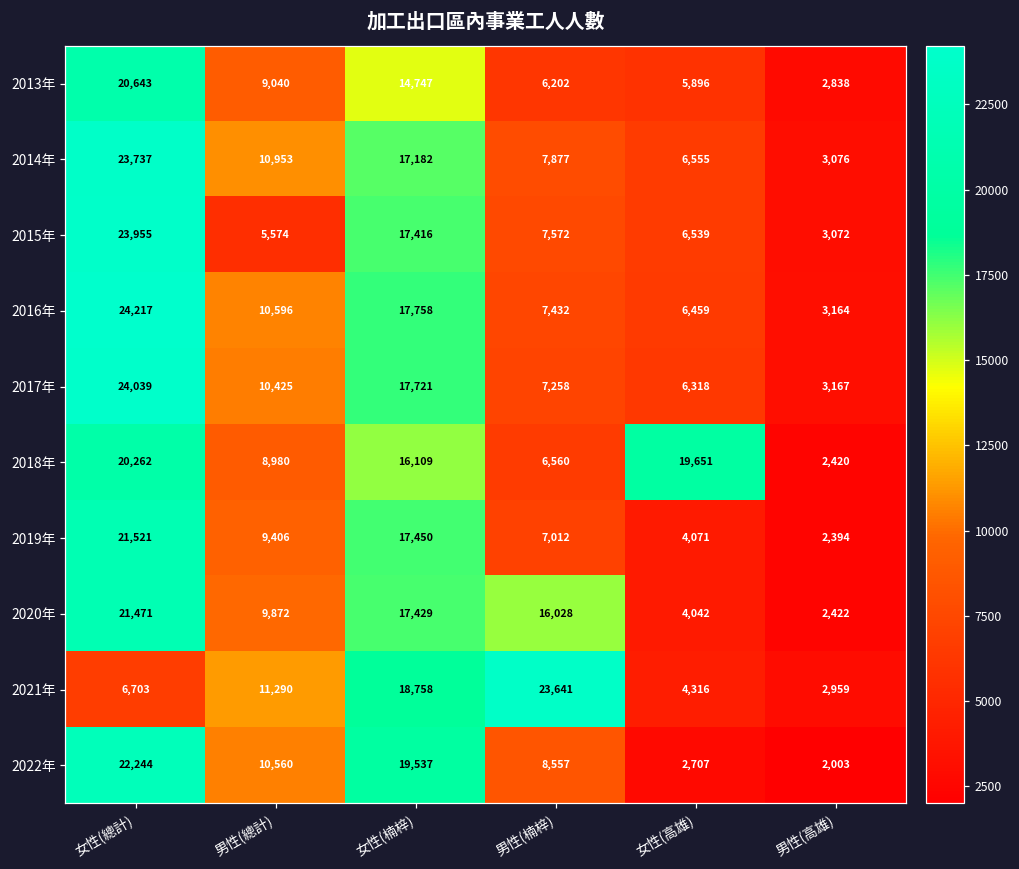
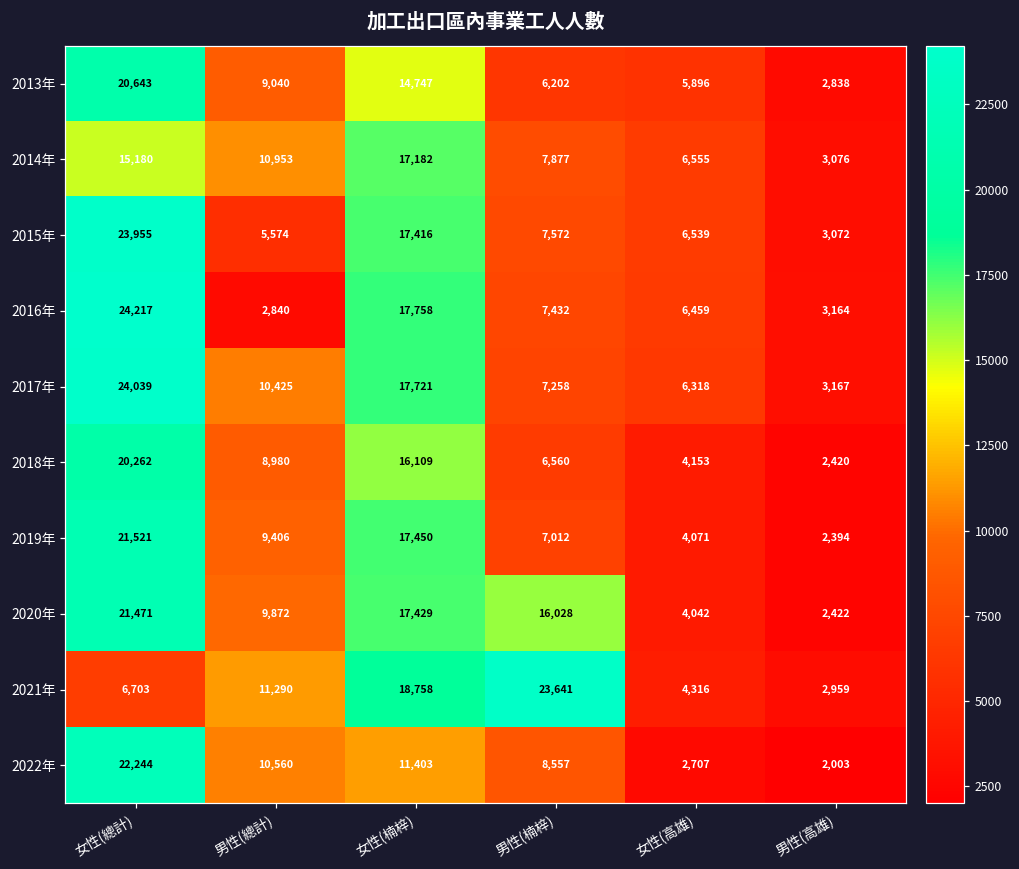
2014年, 女性(總計): 23,737 -> 15,180
2016年, 男性(總計): 10,596 -> 2,840
2018年, 女性(高雄): 19,651 -> 4,153
2022年, 女性(楠梓): 19,537 -> 11,403
